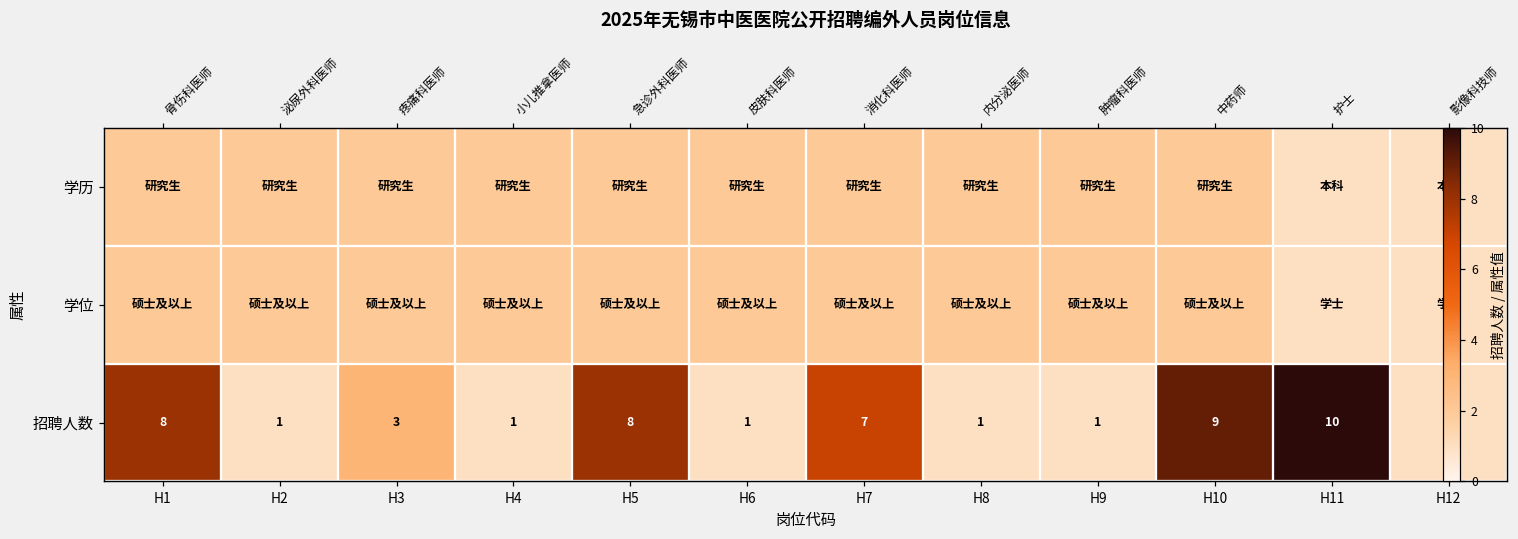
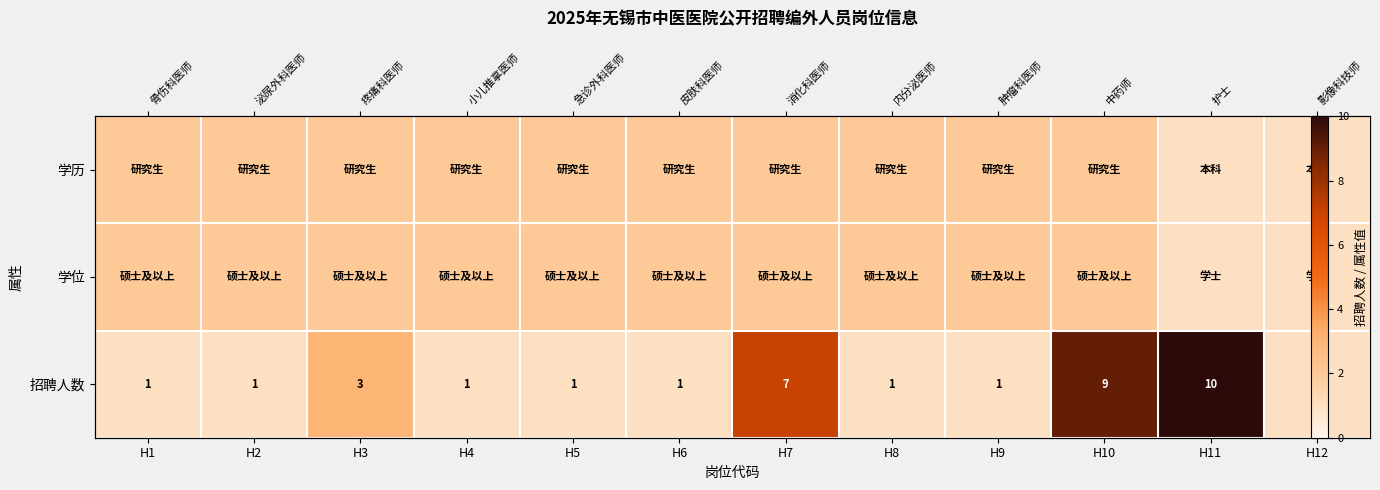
招聘人数, H1: 8 -> 1
招聘人数, H5: 8 -> 1
